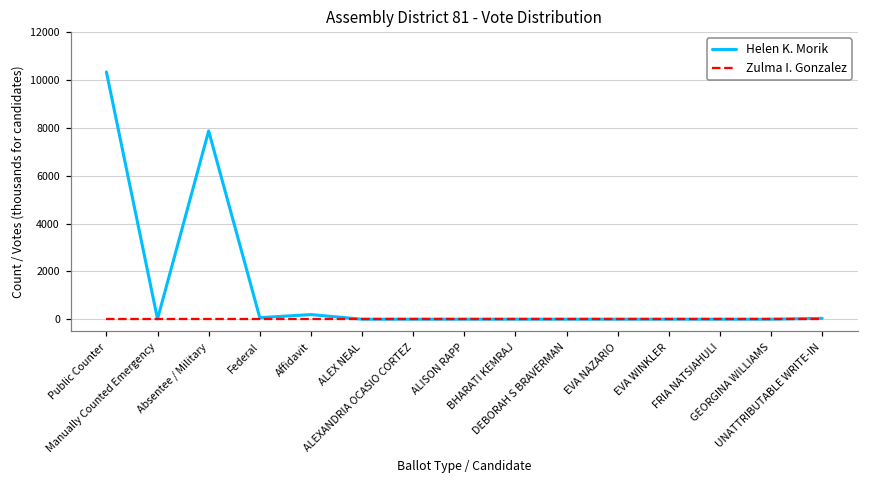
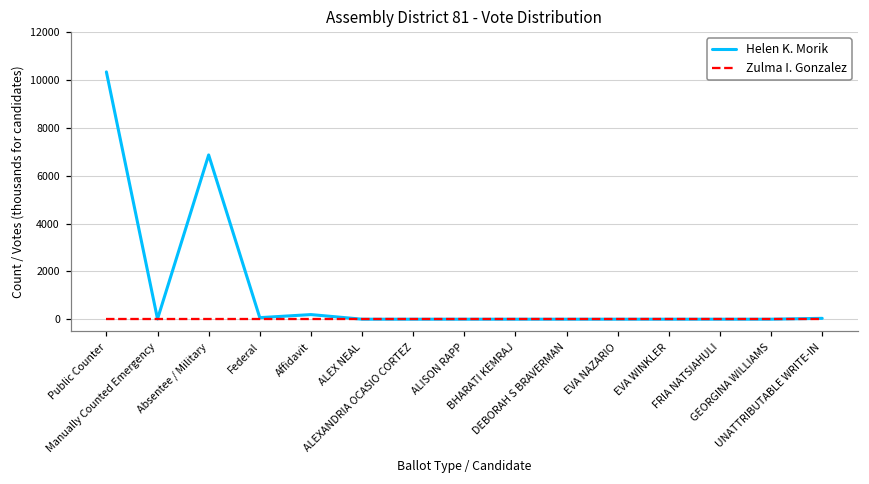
Helen K. Morik, Absentee / Military: 7900 -> 6900
